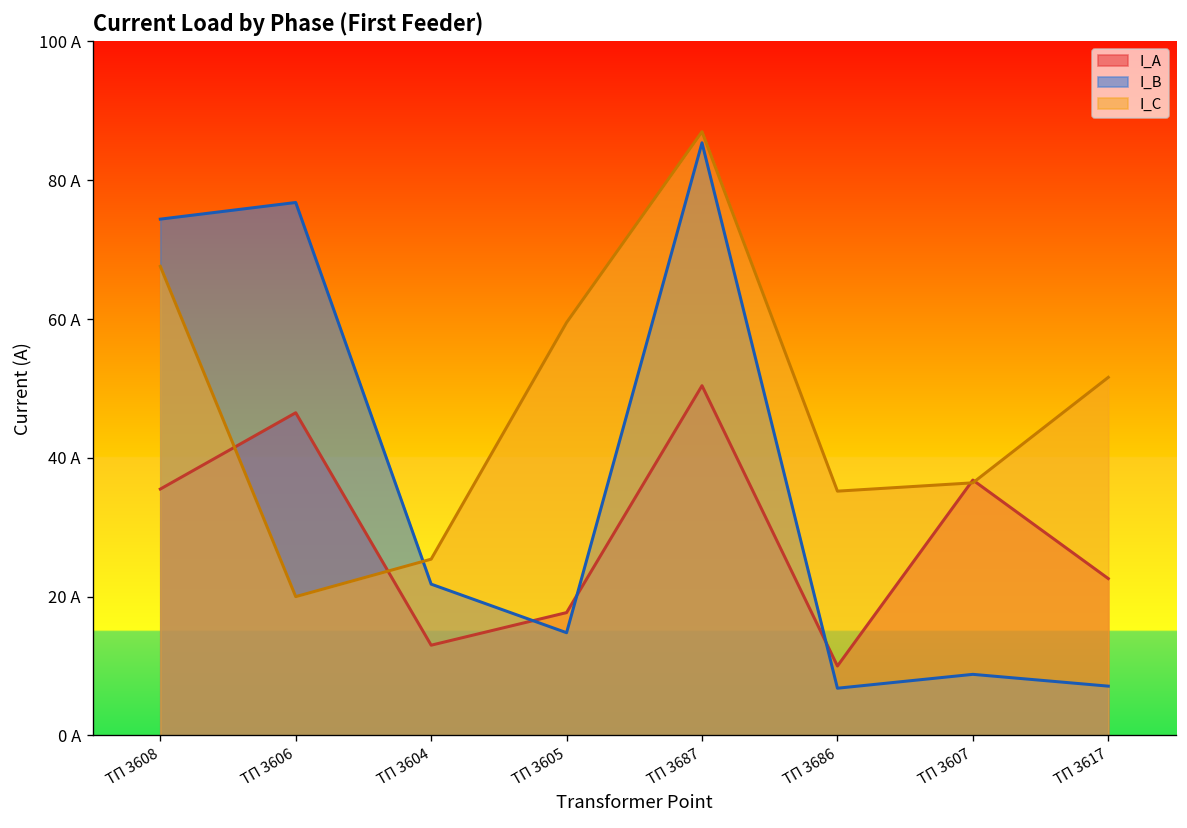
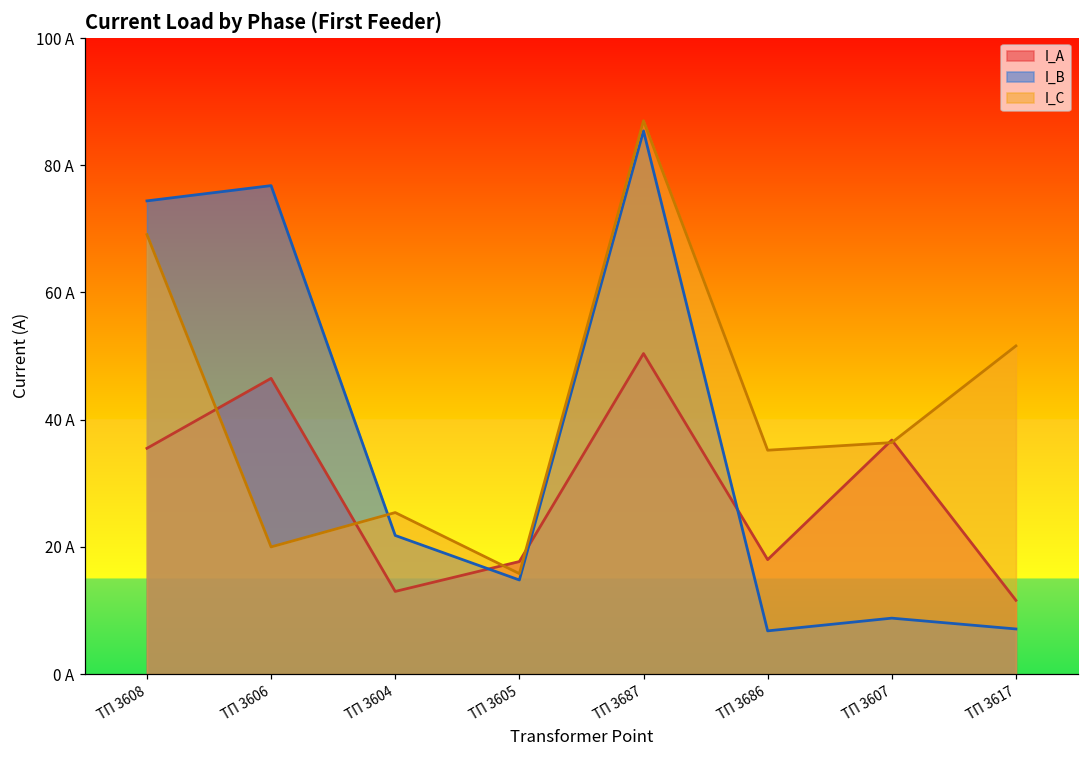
I_C, ТП 3608: 68 A -> 69 A
I_C, ТП 3605: 60 A -> 16 A
I_A, ТП 3686: 10 A -> 18 A
I_A, ТП 3617: 23 A -> 12 A
